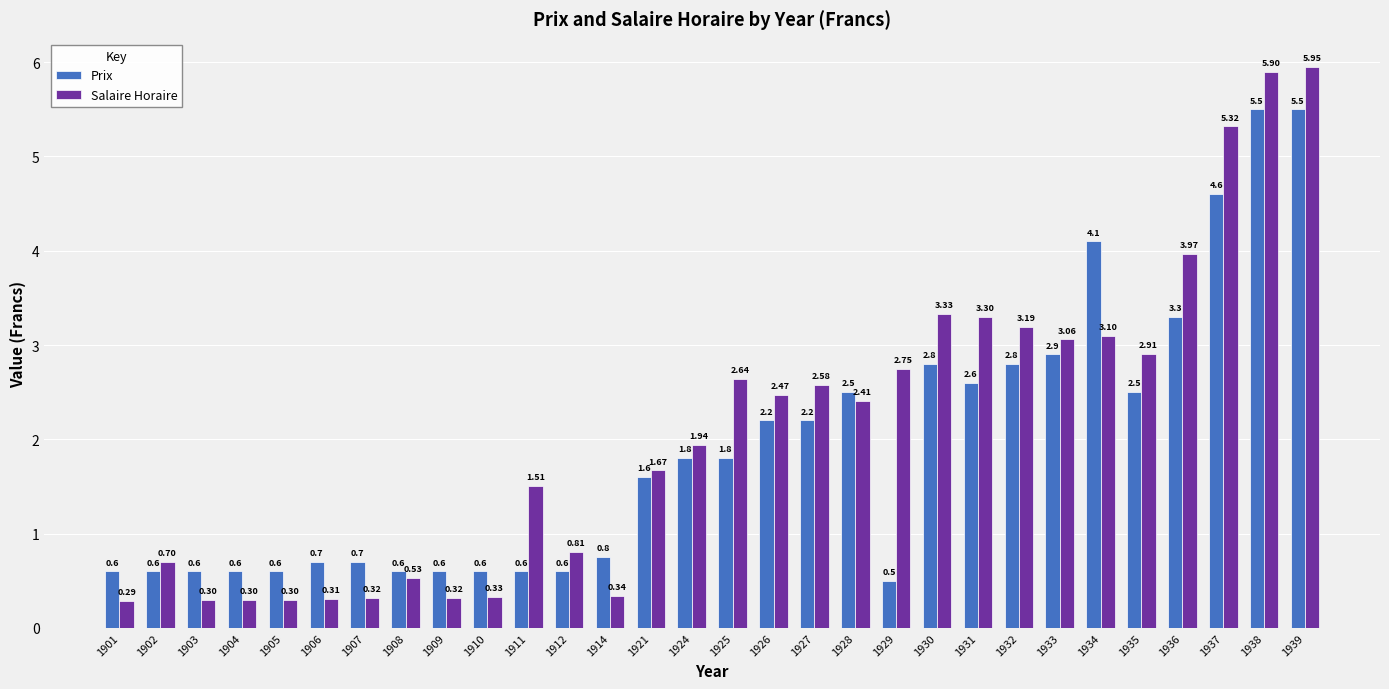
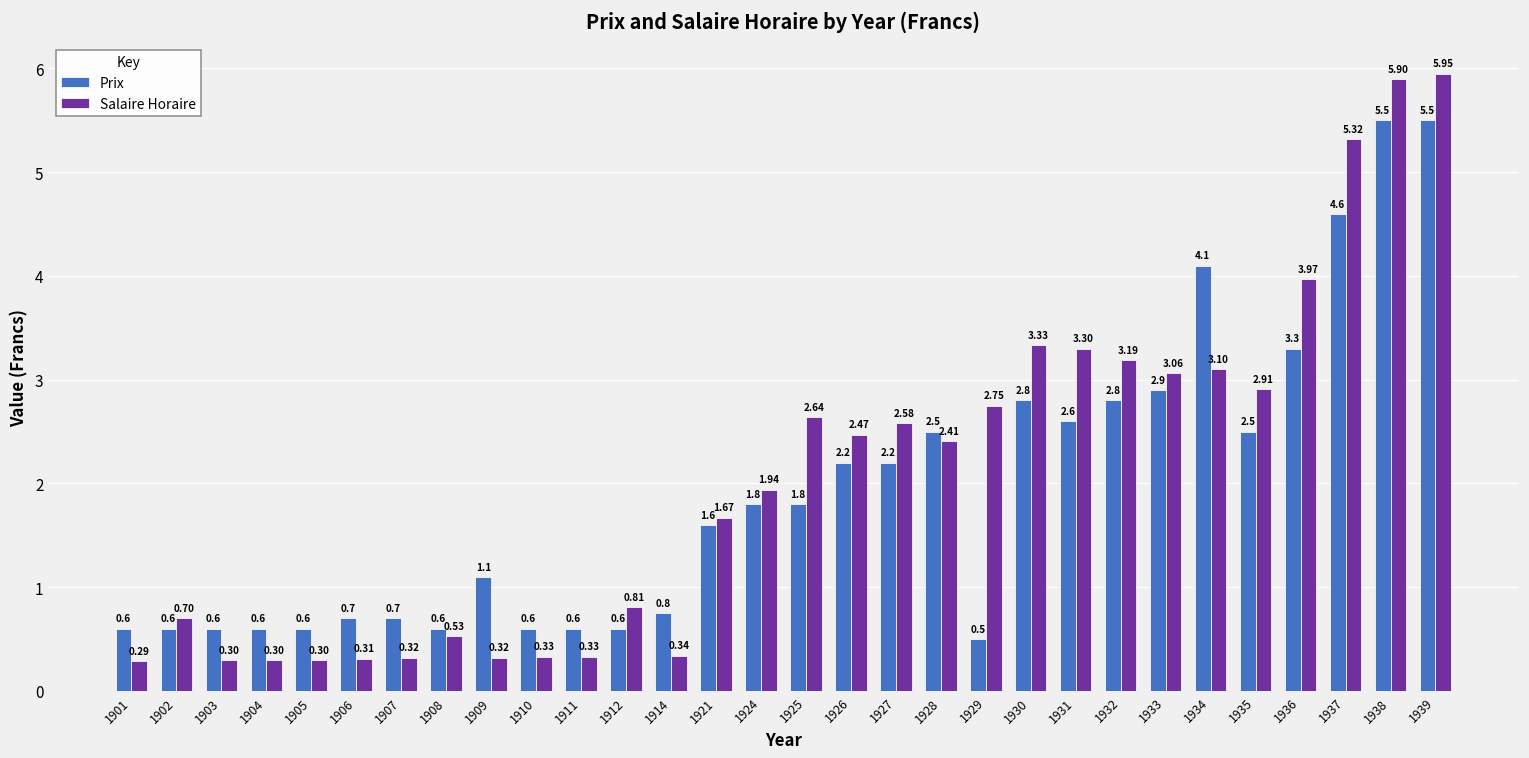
Prix, 1909: 0.6 -> 1.1
Salaire Horaire, 1911: 1.51 -> 0.33
